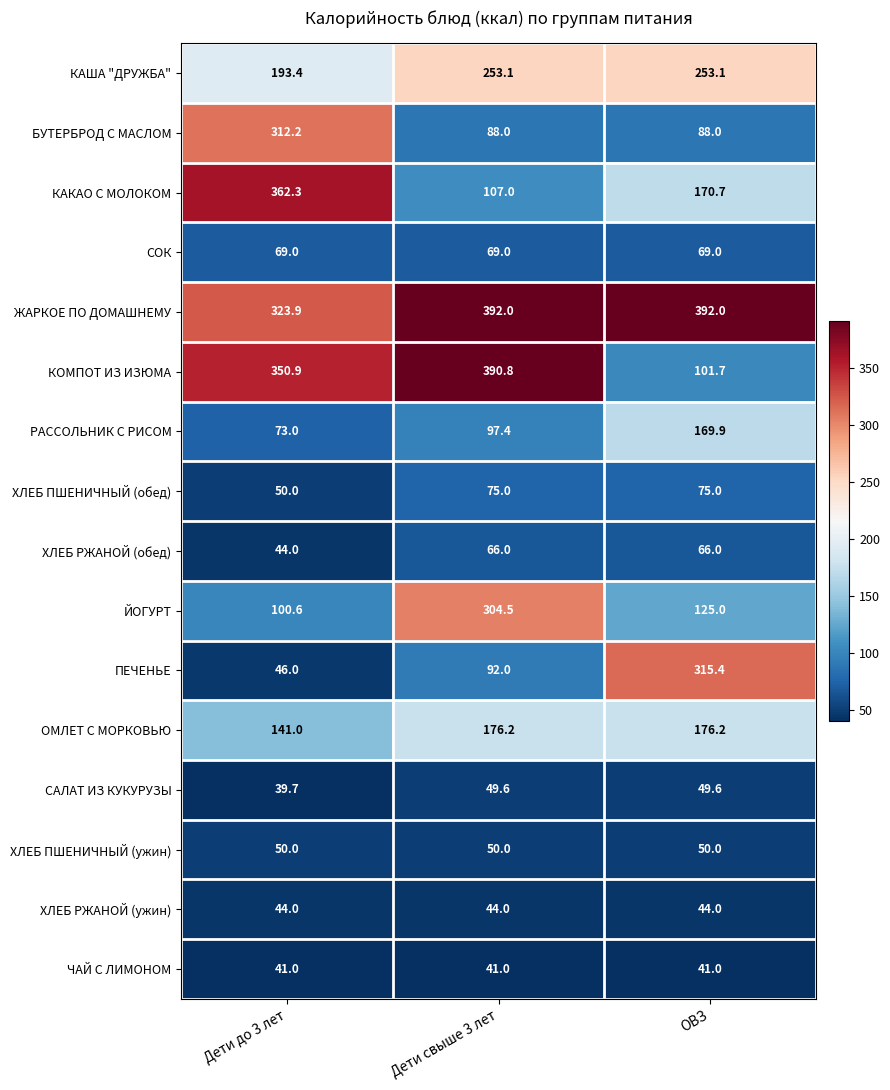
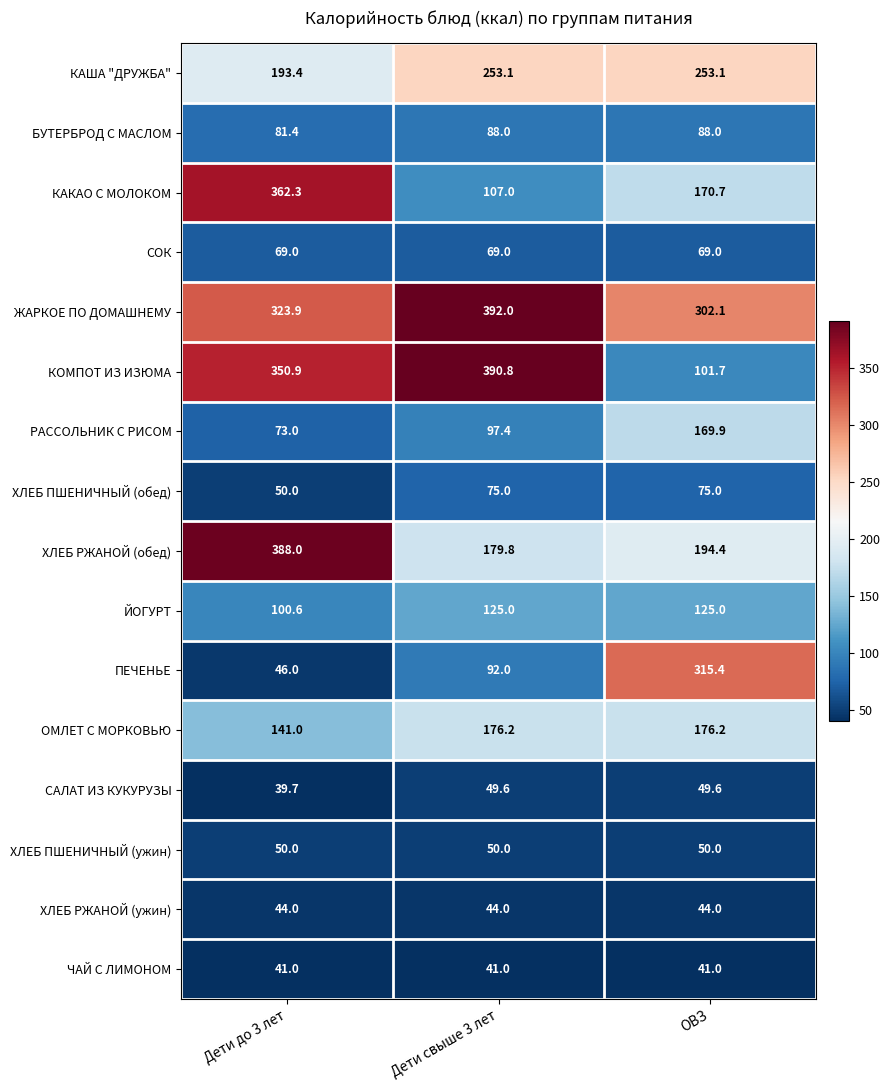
БУТЕРБРОД С МАСЛОМ, Дети до 3 лет: 312.2 -> 81.4
ЖАРКОЕ ПО ДОМАШНЕМУ, ОВЗ: 392.0 -> 302.1
ХЛЕБ РЖАНОЙ (обед), Дети до 3 лет: 44.0 -> 388.0
ХЛЕБ РЖАНОЙ (обед), Дети свыше 3 лет: 66.0 -> 179.8
ХЛЕБ РЖАНОЙ (обед), ОВЗ: 66.0 -> 194.4
ЙОГУРТ, Дети свыше 3 лет: 304.5 -> 125.0
